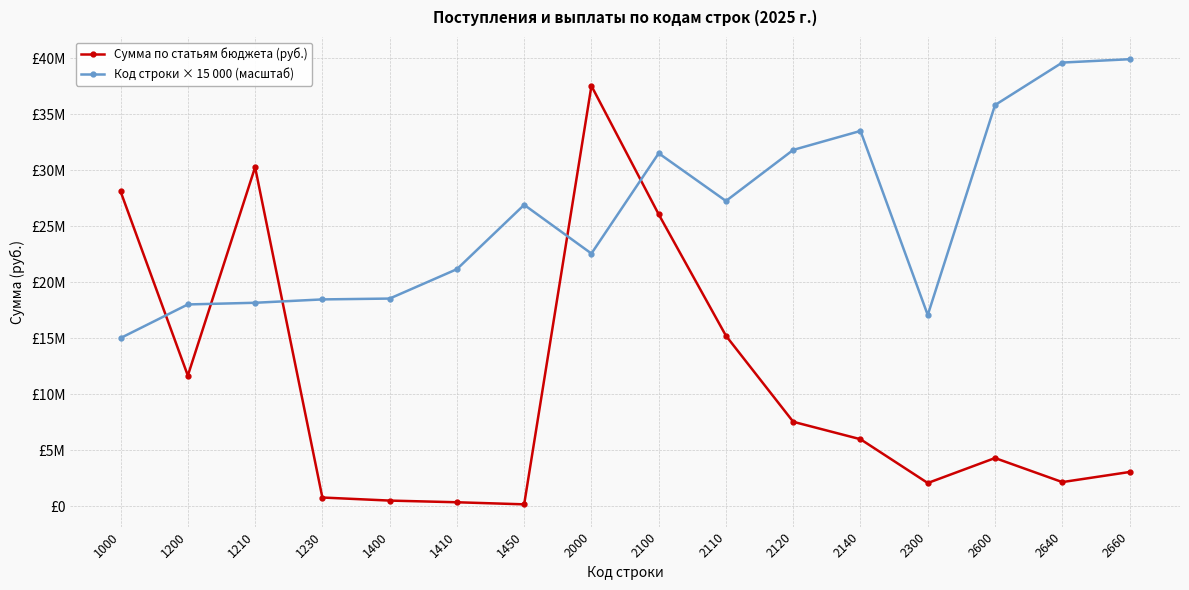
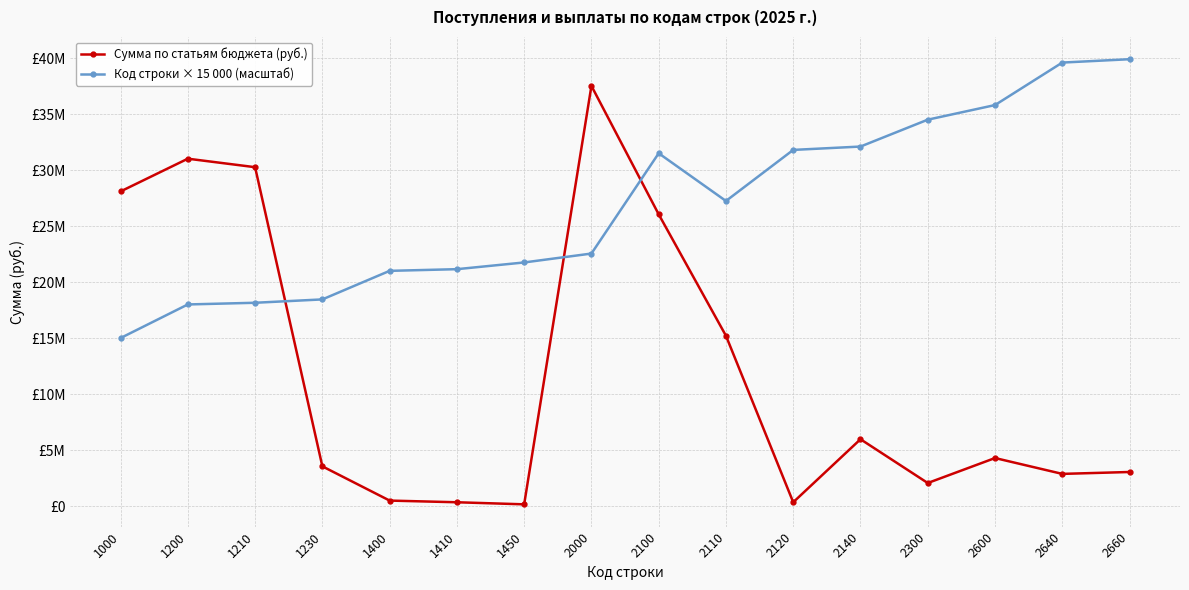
Сумма по статьям бюджета (руб.), 1200: £11600000 -> £31000000
Сумма по статьям бюджета (руб.), 1230: £800000 -> £3500000
Код строки × 15 000 (масштаб), 1400: £18500000 -> £21000000
Код строки × 15 000 (масштаб), 1450: £26900000 -> £21800000
Сумма по статьям бюджета (руб.), 2120: £7500000 -> £300000
Код строки × 15 000 (масштаб), 2140: £33500000 -> £32100000
Код строки × 15 000 (масштаб), 2300: £17100000 -> £34500000
Сумма по статьям бюджета (руб.), 2640: £2100000 -> £2900000
